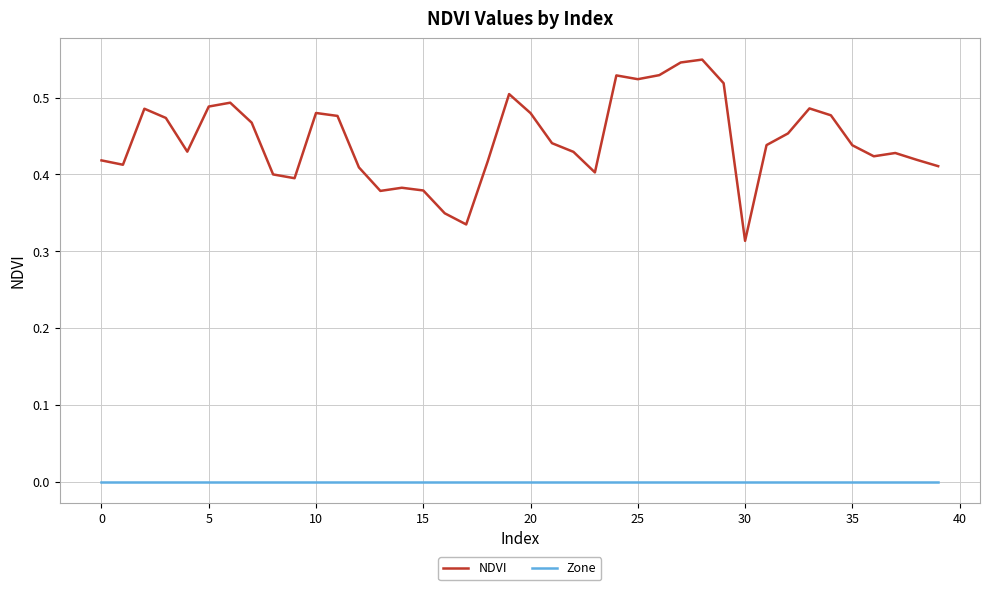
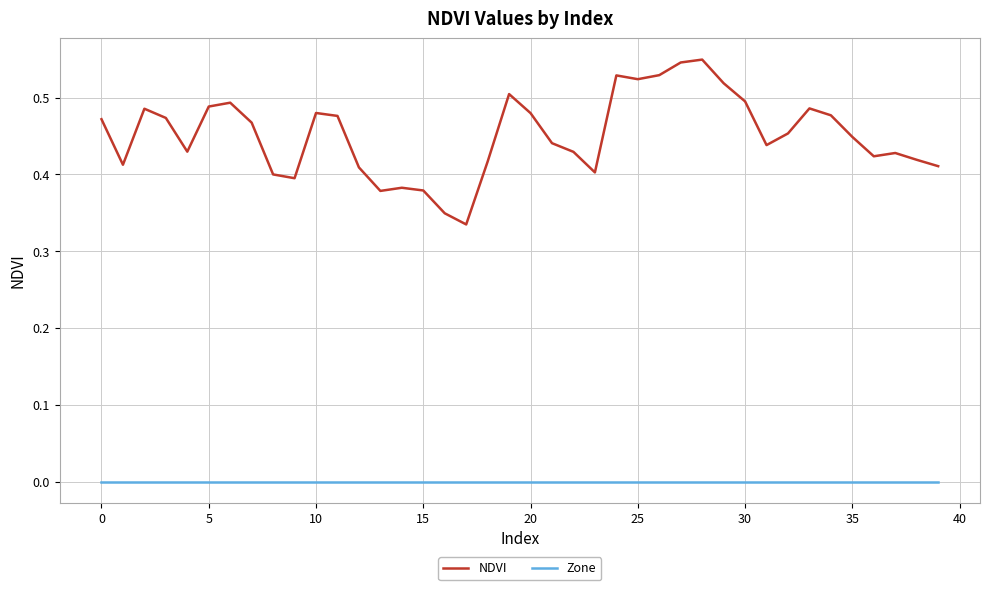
NDVI, 0: 0.42 -> 0.47
NDVI, 30: 0.31 -> 0.49
NDVI, 35: 0.44 -> 0.45
